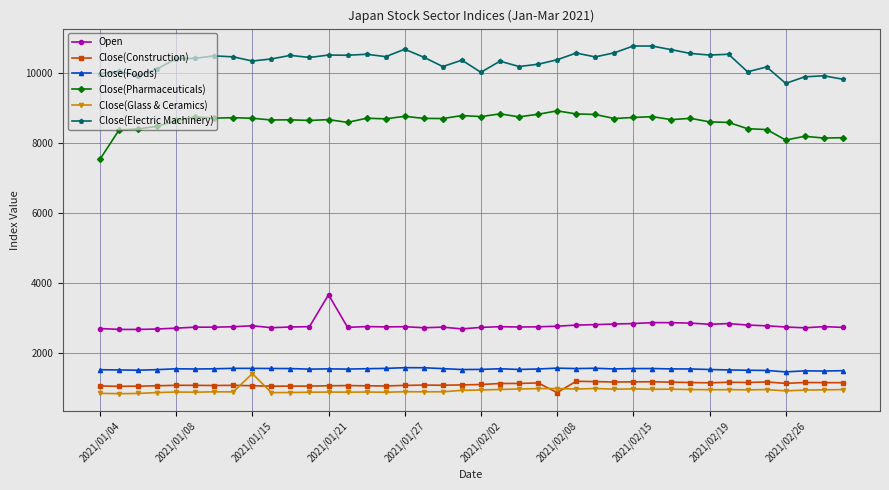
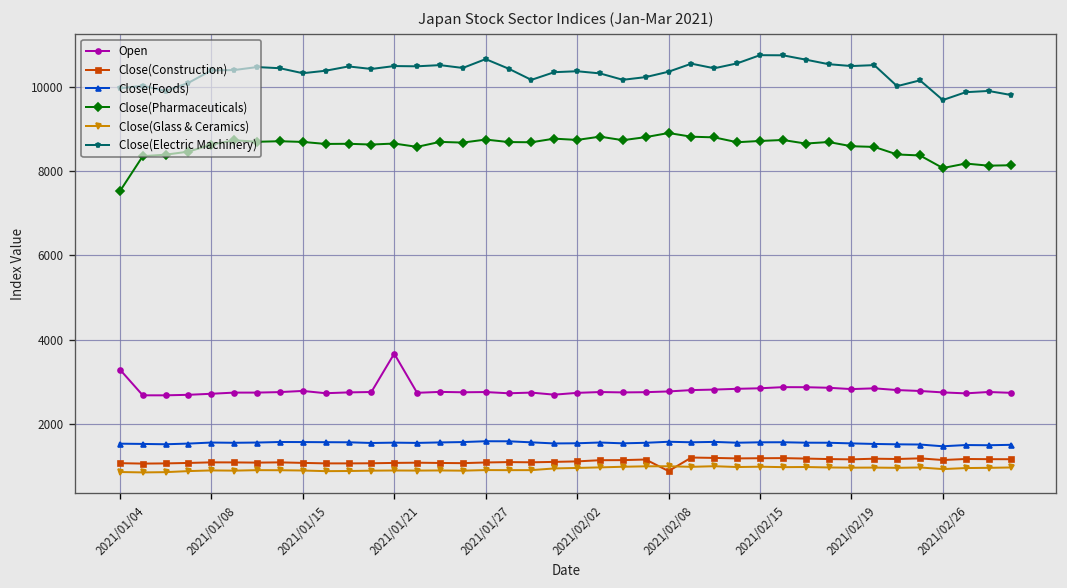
Open, 2021/01/04: 2700 -> 3300
Close(Glass & Ceramics), 2021/01/15: 1400 -> 900
Close(Electric Machinery), 2021/02/02: 10000 -> 10400
